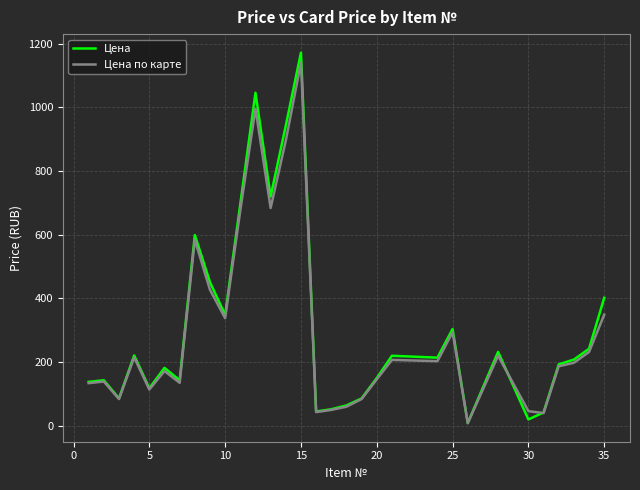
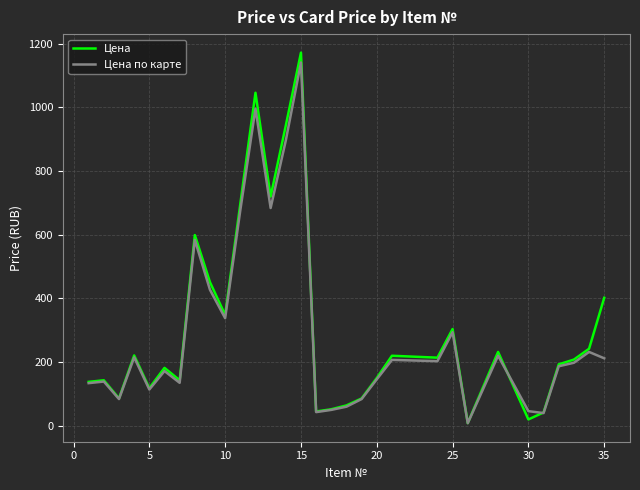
Цена по карте, 35: 350 -> 210
